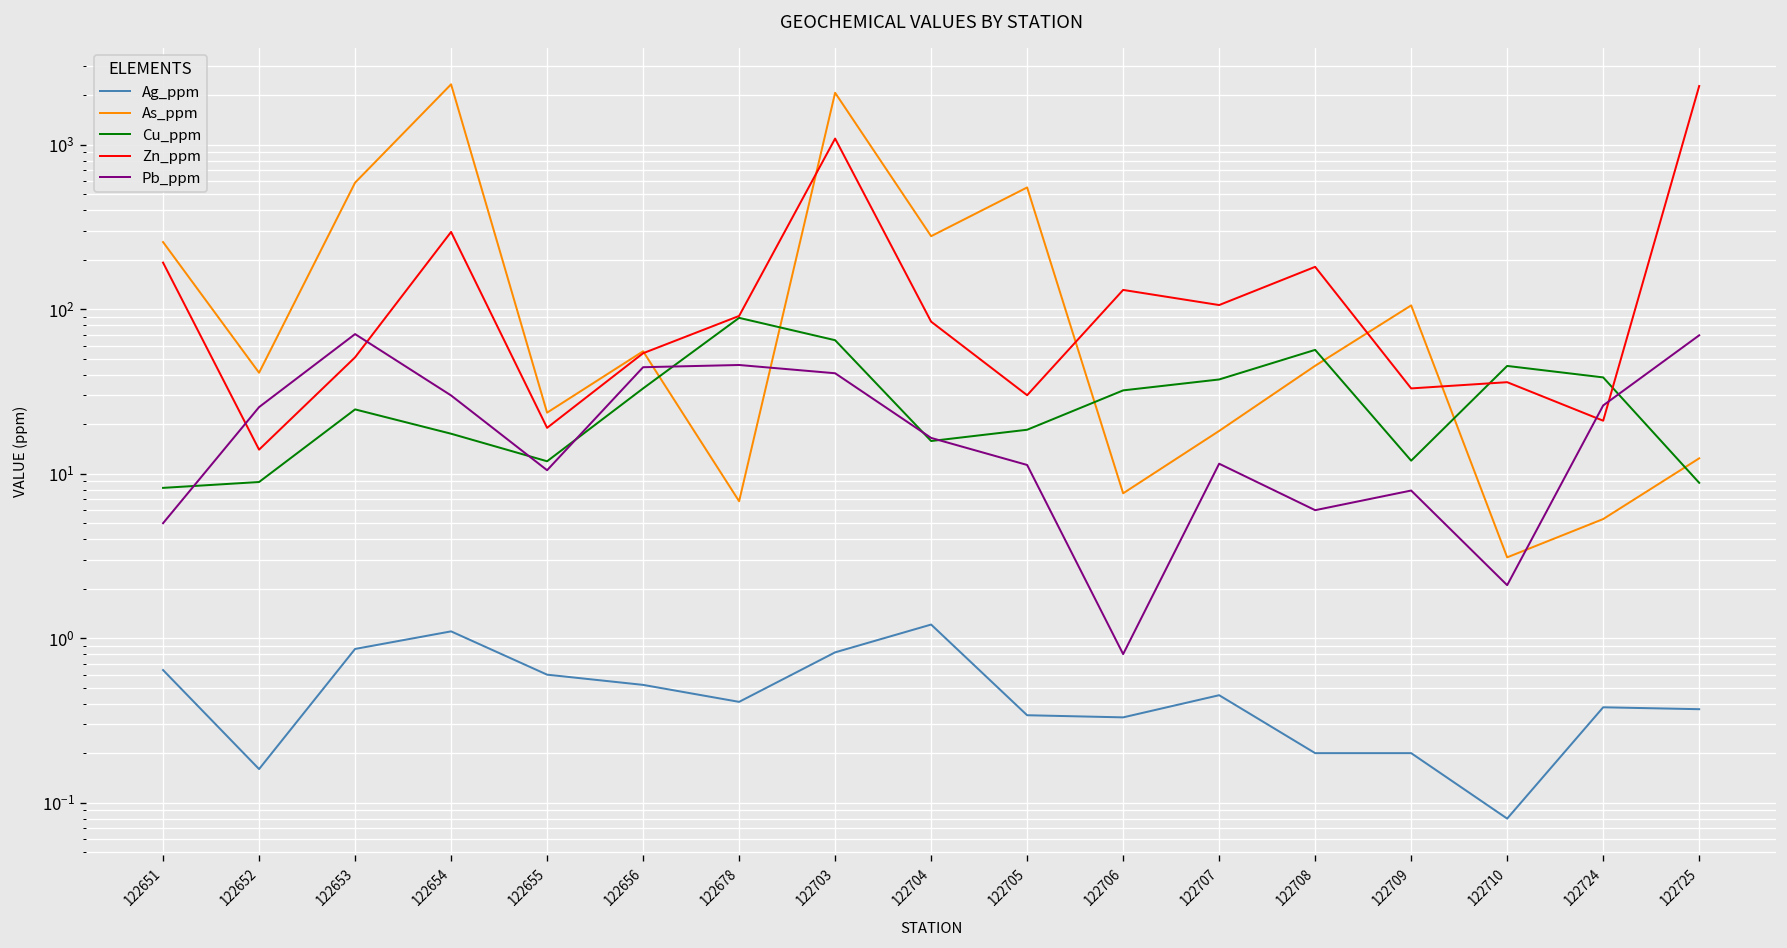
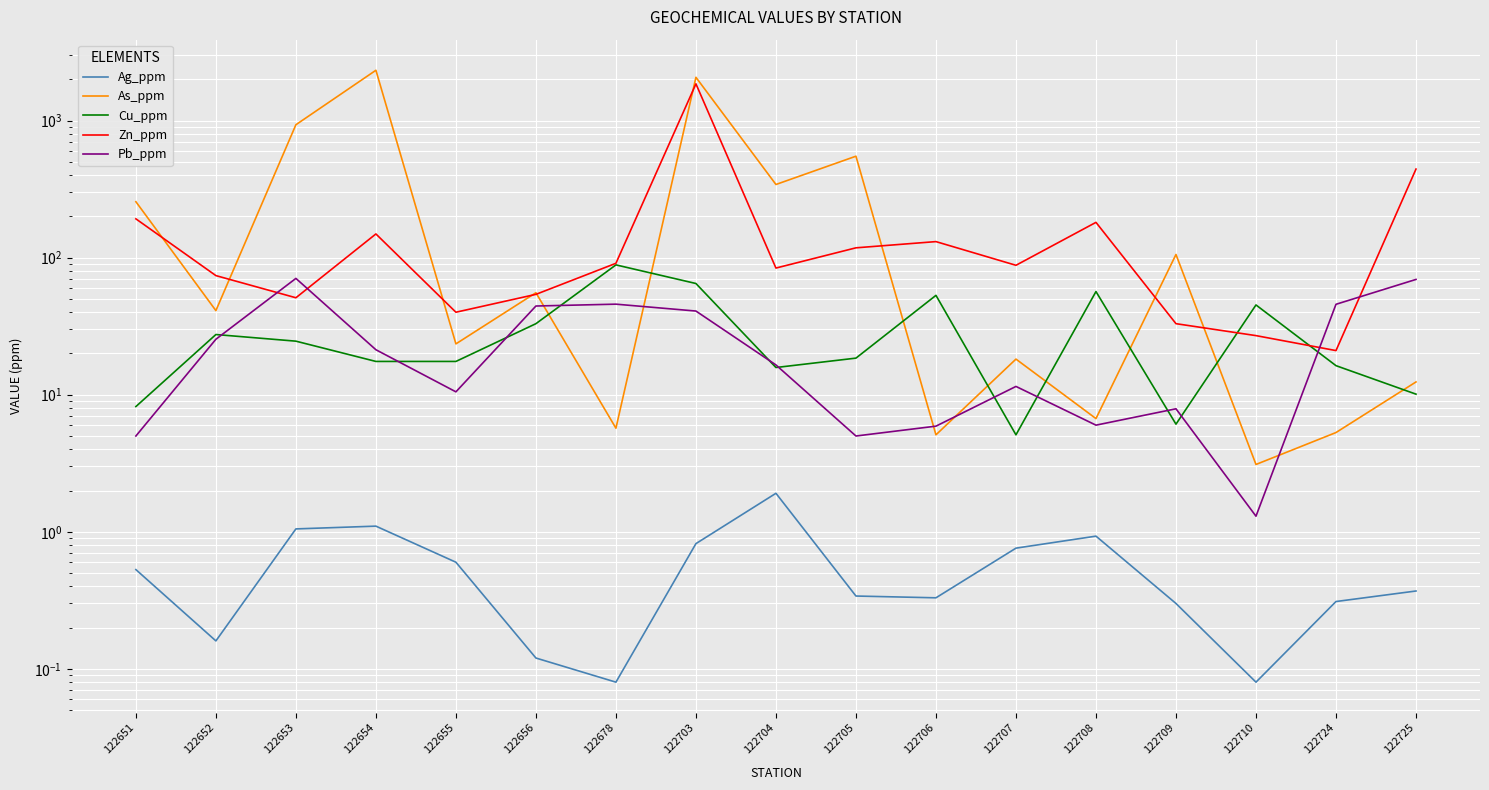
Ag_ppm, 122651: 0.6 -> 0.53
Cu_ppm, 122652: 9 -> 28
Zn_ppm, 122652: 14 -> 70
Ag_ppm, 122653: 0.9 -> 1.1
As_ppm, 122653: 590 -> 900
Zn_ppm, 122654: 300 -> 150
Pb_ppm, 122654: 30 -> 21
Cu_ppm, 122655: 12 -> 18
Zn_ppm, 122655: 19 -> 40
Ag_ppm, 122656: 0.52 -> 0.12
Ag_ppm, 122678: 0.41 -> 0.08
As_ppm, 122678: 7 -> 5.7
Zn_ppm, 122703: 1100 -> 1900
Ag_ppm, 122704: 1.2 -> 1.9
As_ppm, 122704: 280 -> 340
Zn_ppm, 122705: 30 -> 120
Pb_ppm, 122705: 11 -> 5.0
As_ppm, 122706: 8 -> 5.1
Cu_ppm, 122706: 32 -> 53
Pb_ppm, 122706: 0.8 -> 5.9
Ag_ppm, 122707: 0.45 -> 0.8
Cu_ppm, 122707: 37 -> 5.1
Zn_ppm, 122707: 110 -> 90
Ag_ppm, 122708: 0.20 -> 0.9
As_ppm, 122708: 45 -> 7
Ag_ppm, 122709: 0.2 -> 0.3
Cu_ppm, 122709: 12 -> 6
Zn_ppm, 122710: 36 -> 27
Pb_ppm, 122710: 2.1 -> 1.3
Ag_ppm, 122724: 0.38 -> 0.31
Cu_ppm, 122724: 39 -> 16
Pb_ppm, 122724: 26 -> 46
Cu_ppm, 122725: 9 -> 10
Zn_ppm, 122725: 2300 -> 440
